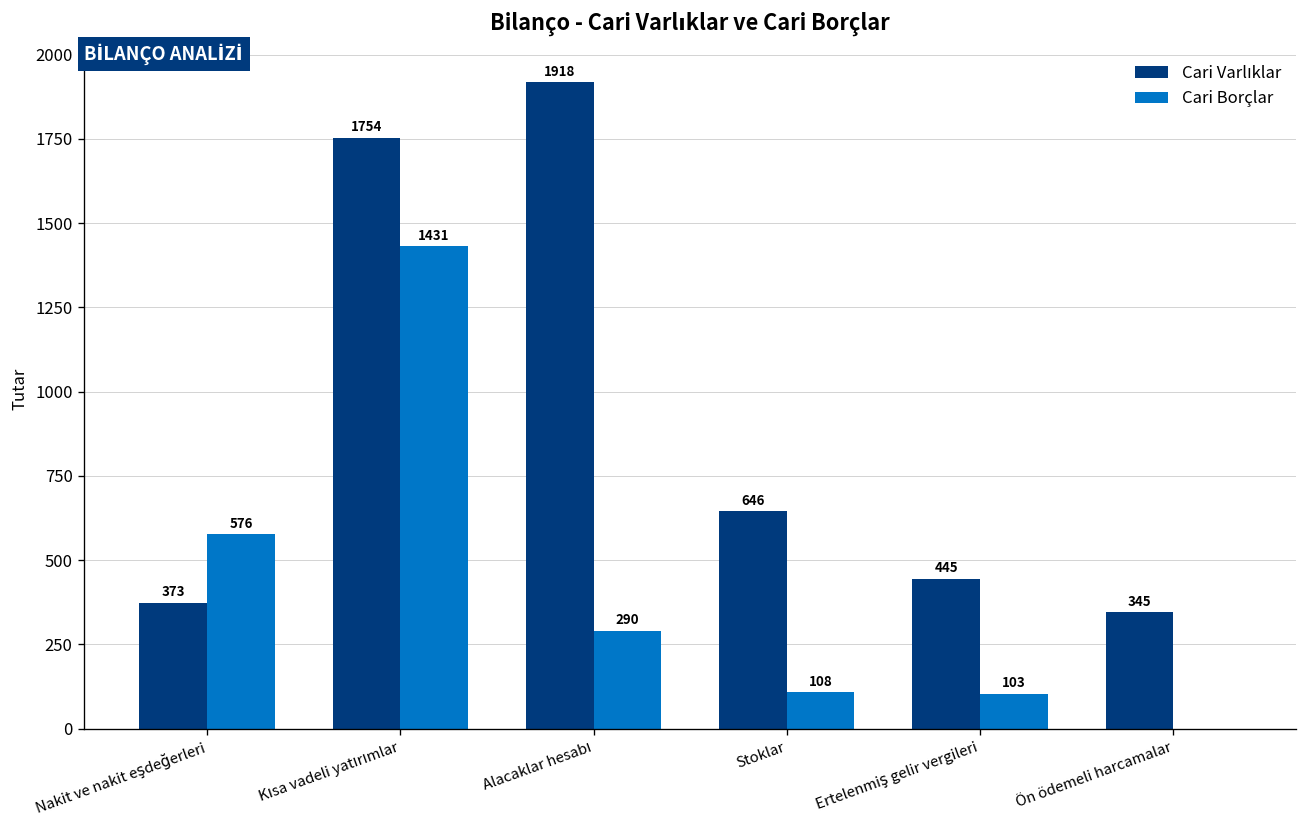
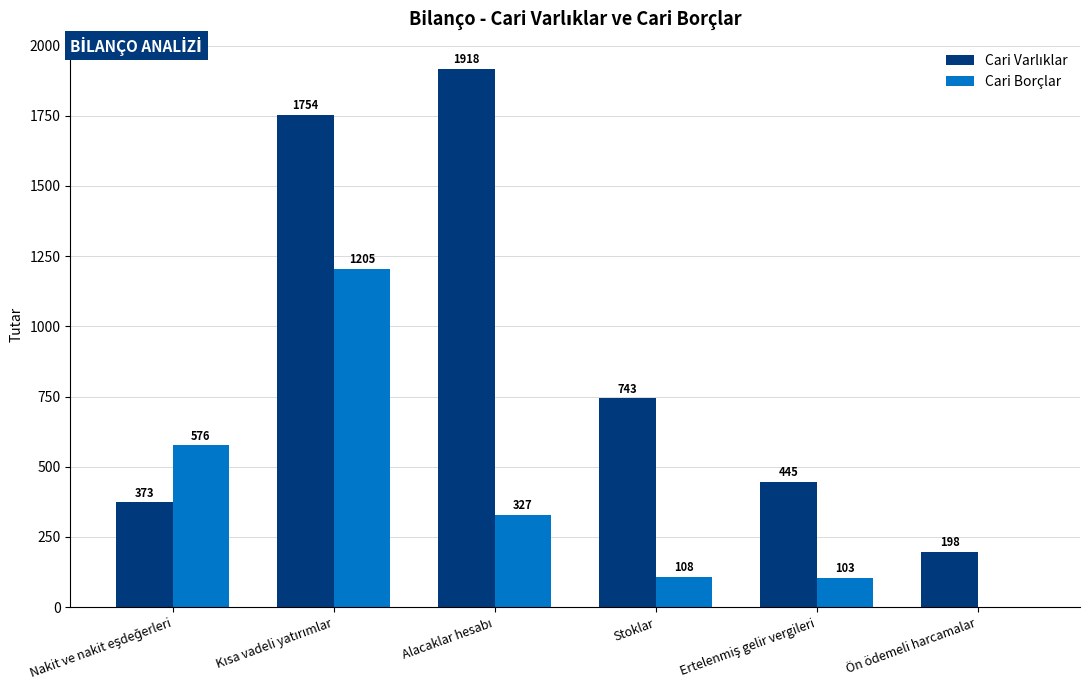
Cari Borçlar, Kısa vadeli yatırımlar: 1431 -> 1205
Cari Borçlar, Alacaklar hesabı: 290 -> 327
Cari Varlıklar, Stoklar: 646 -> 743
Cari Varlıklar, Ön ödemeli harcamalar: 345 -> 198
